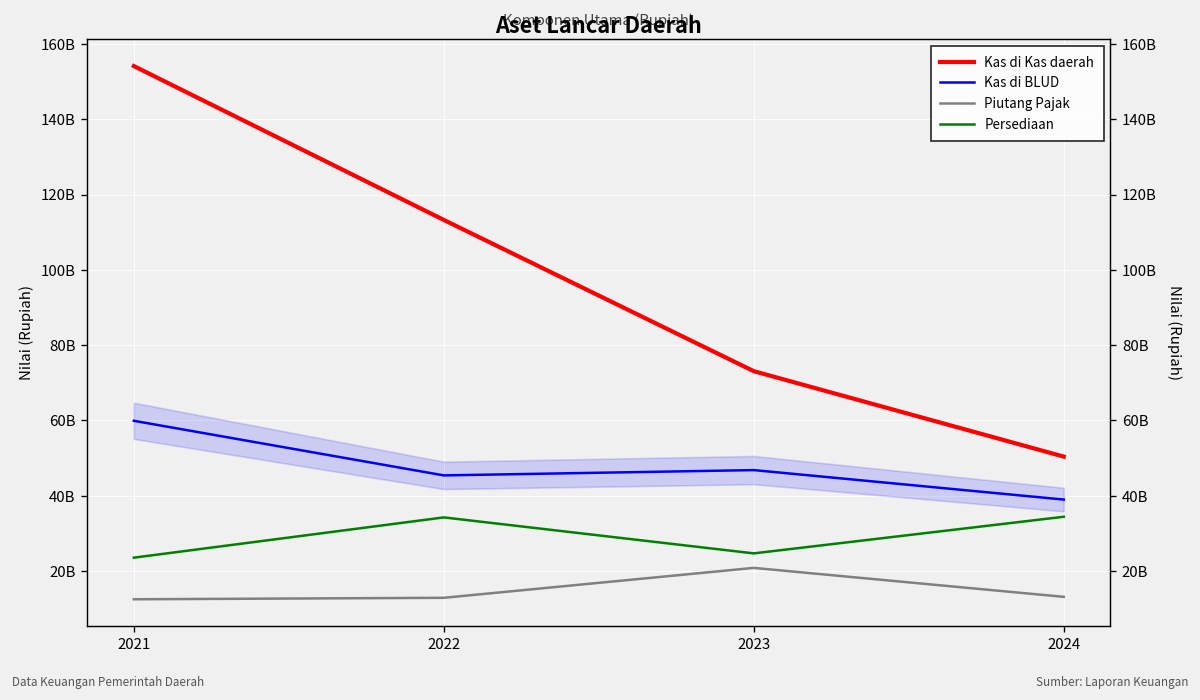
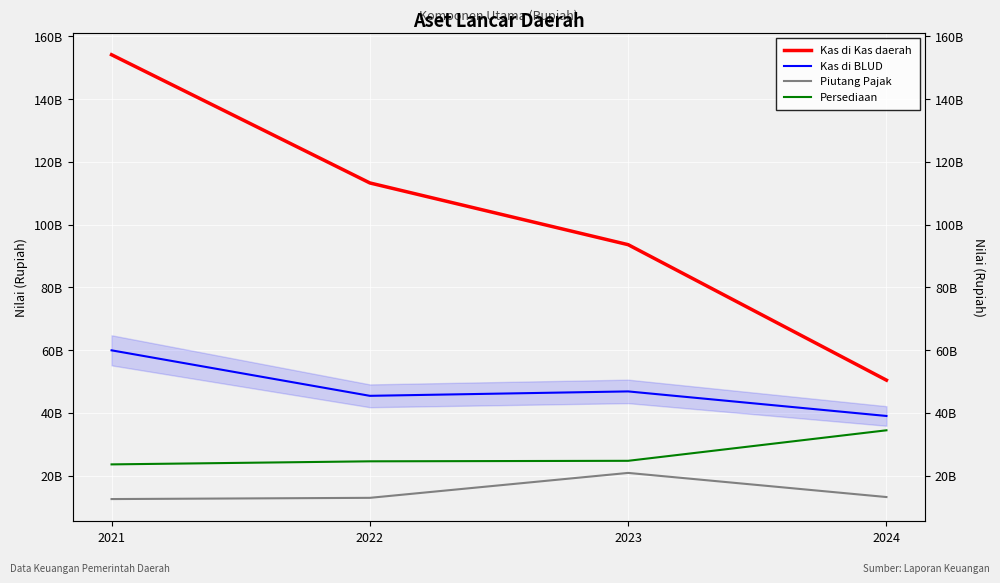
Persediaan, 2022: 34000000000 -> 25000000000
Kas di Kas daerah, 2023: 73000000000 -> 94000000000
